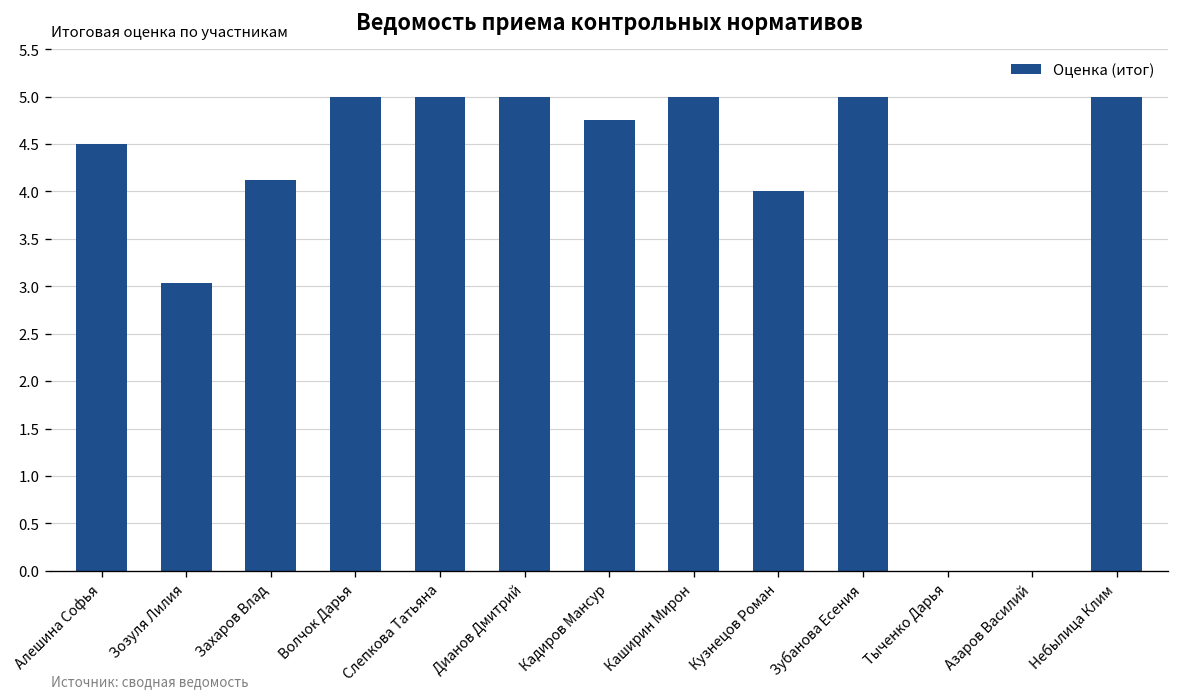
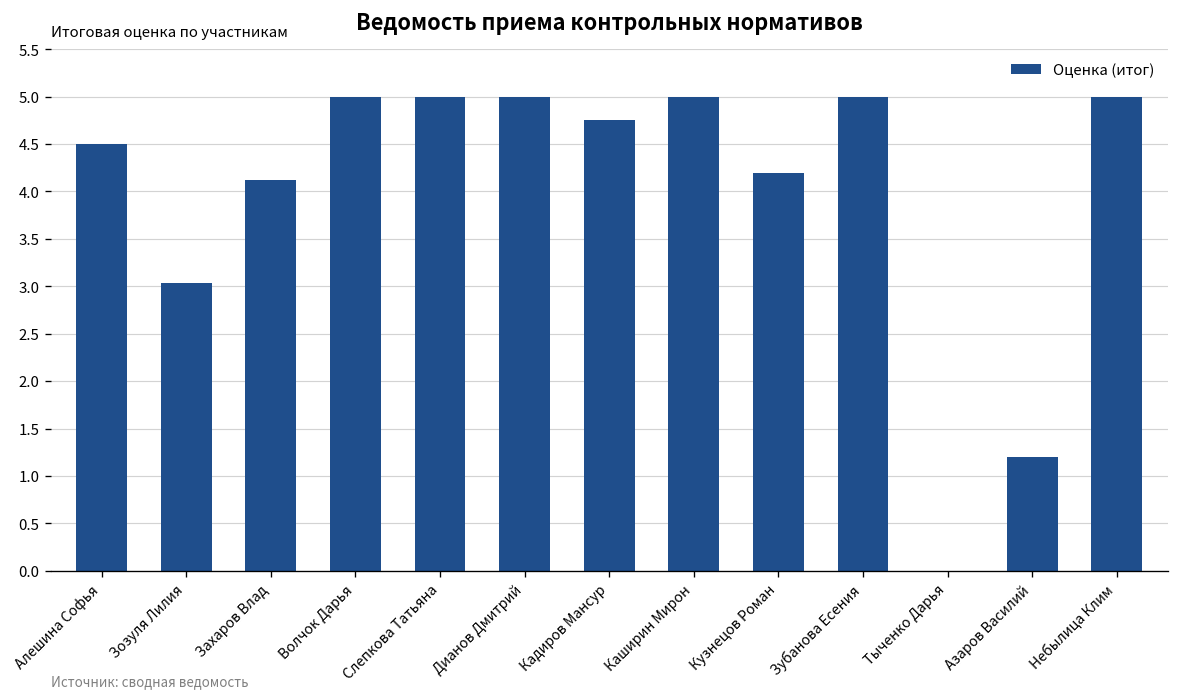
Кузнецов Роман: 4.0 -> 4.2
Азаров Василий: 0.0 -> 1.2
